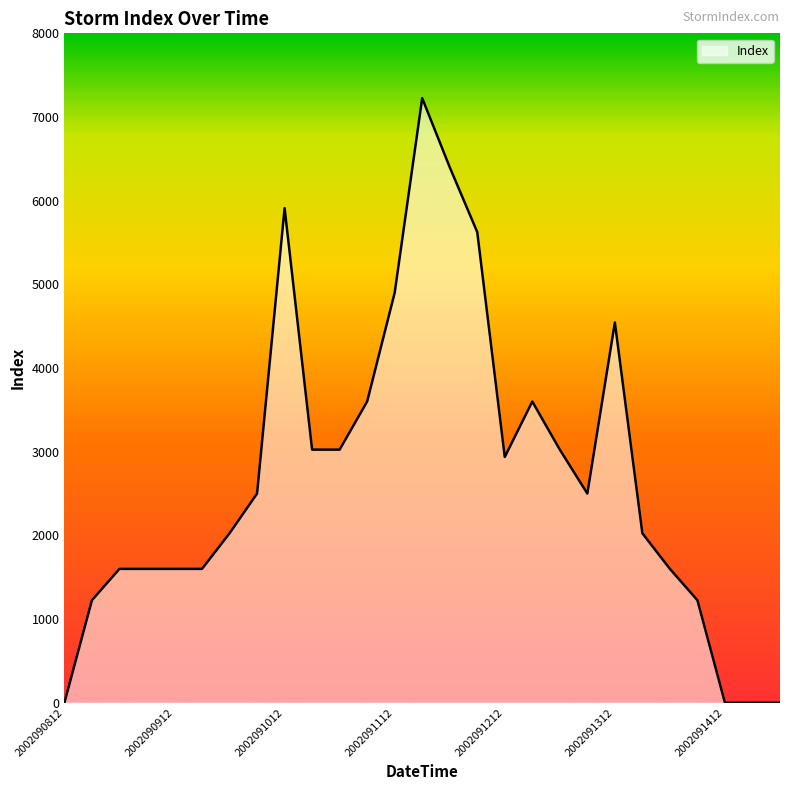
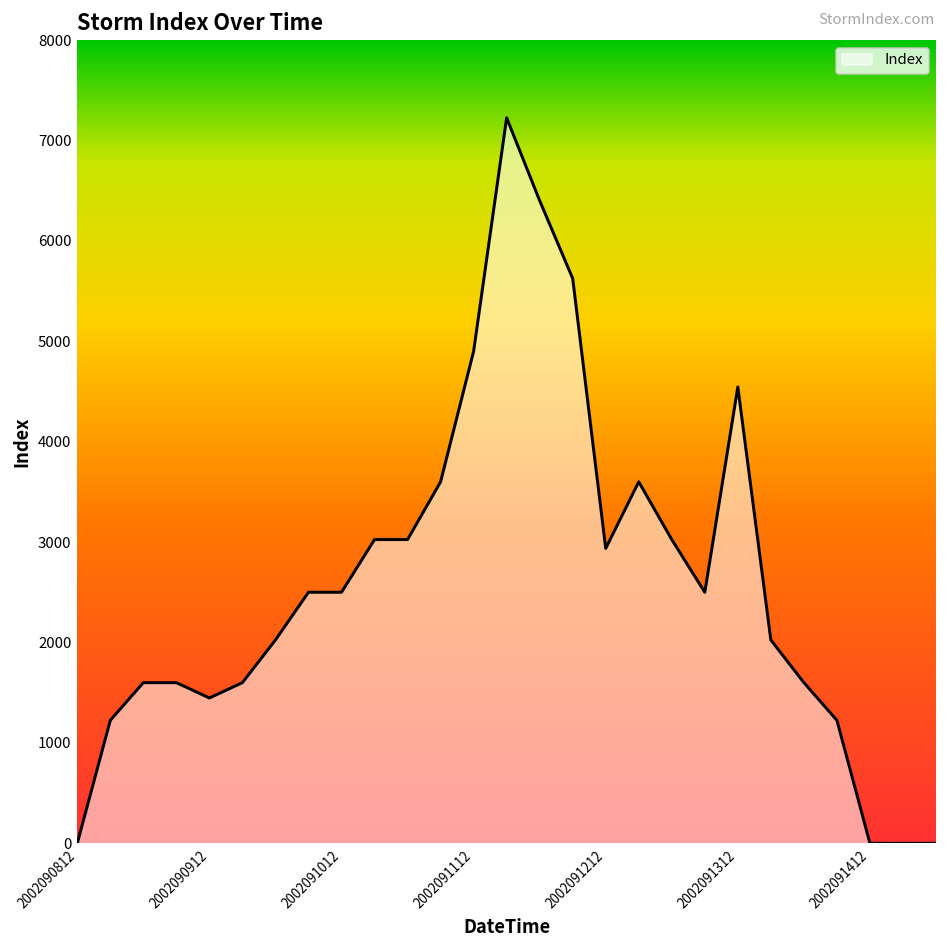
2002090912: 1600 -> 1400
2002091012: 5900 -> 2500
